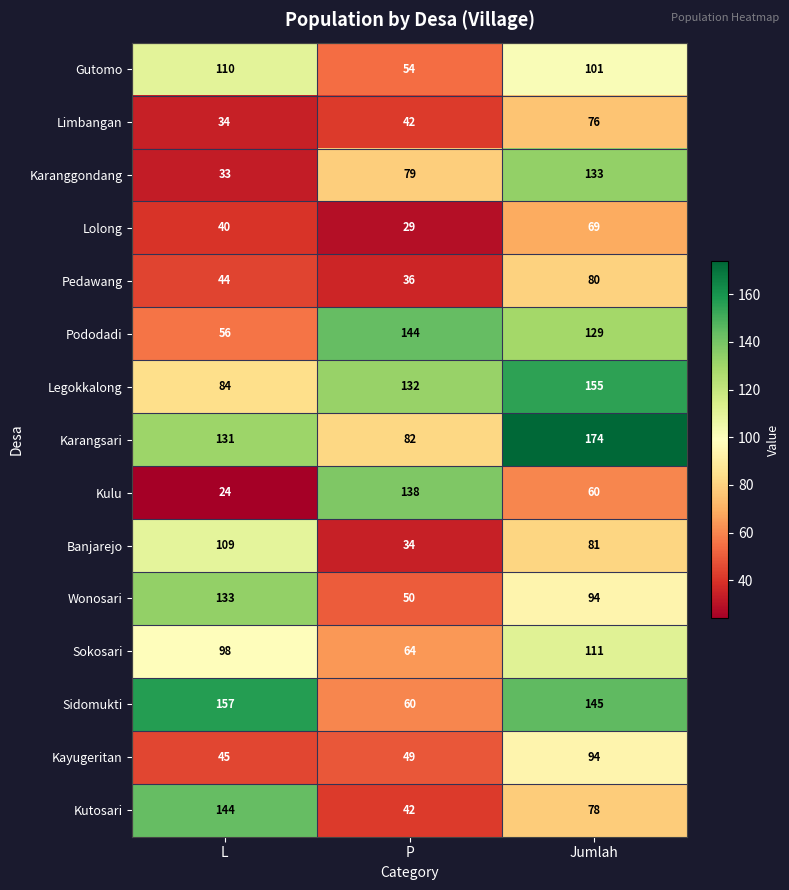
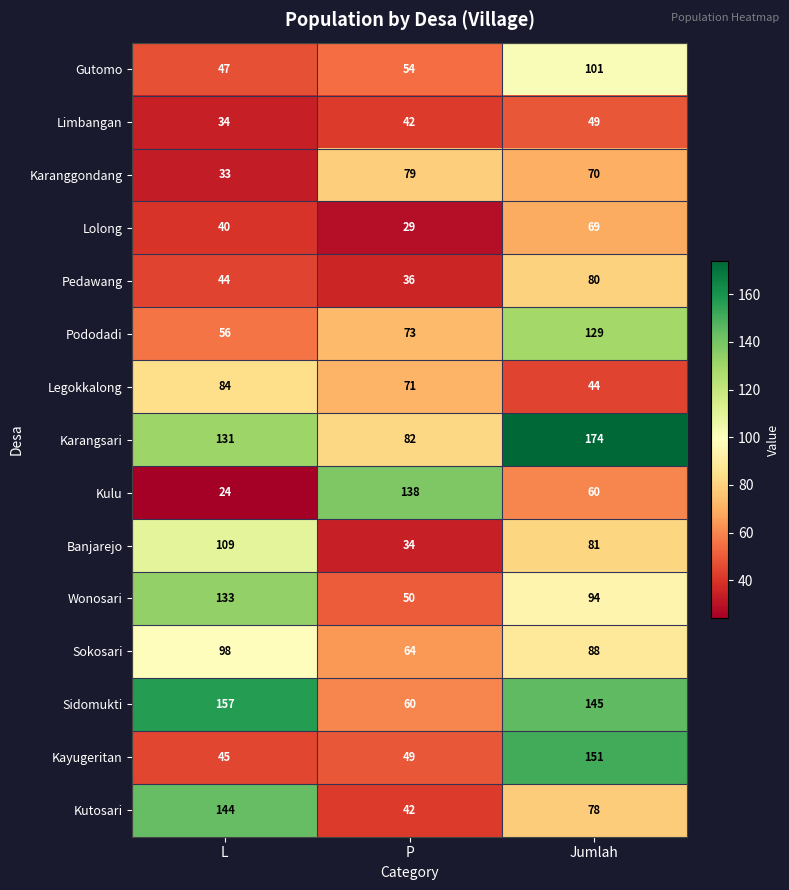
Gutomo, L: 110 -> 47
Limbangan, Jumlah: 76 -> 49
Karanggondang, Jumlah: 133 -> 70
Pododadi, P: 144 -> 73
Legokkalong, P: 132 -> 71
Legokkalong, Jumlah: 155 -> 44
Sokosari, Jumlah: 111 -> 88
Kayugeritan, Jumlah: 94 -> 151
